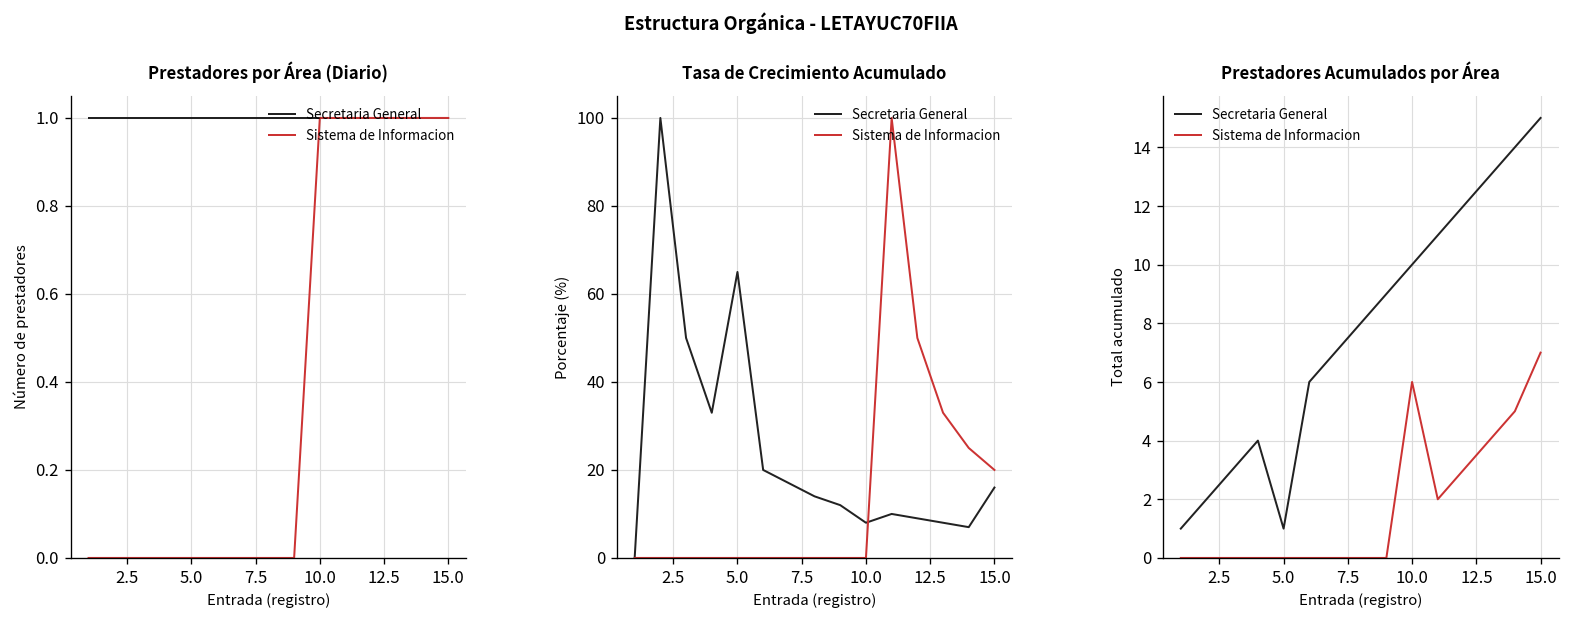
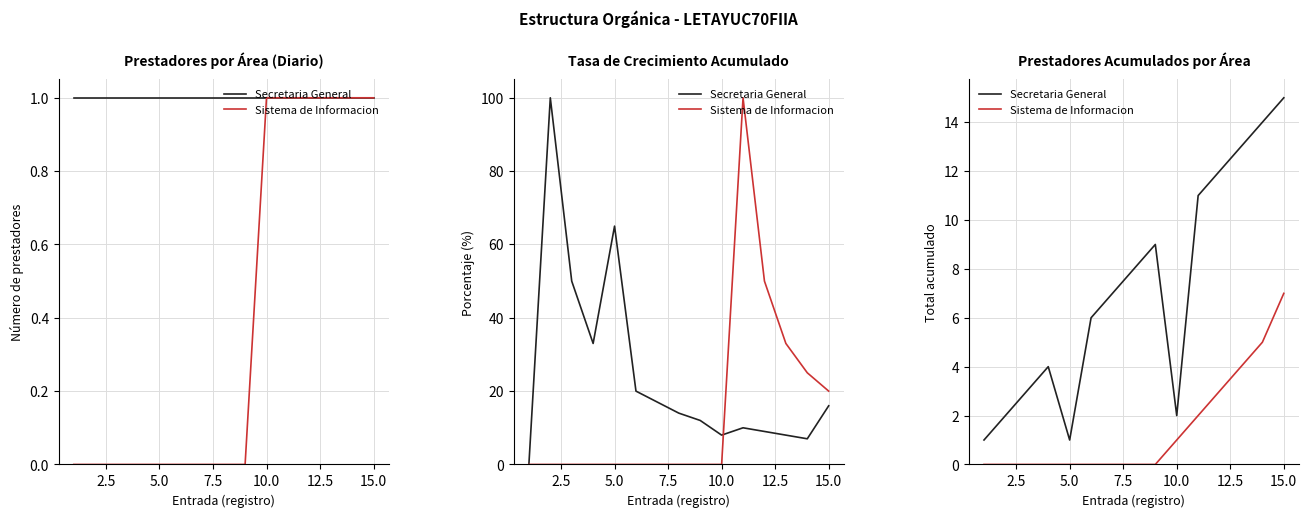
Prestadores Acumulados por Área, Secretaria General, 10.0: 10 -> 2
Prestadores Acumulados por Área, Sistema de Informacion, 10.0: 6 -> 1
